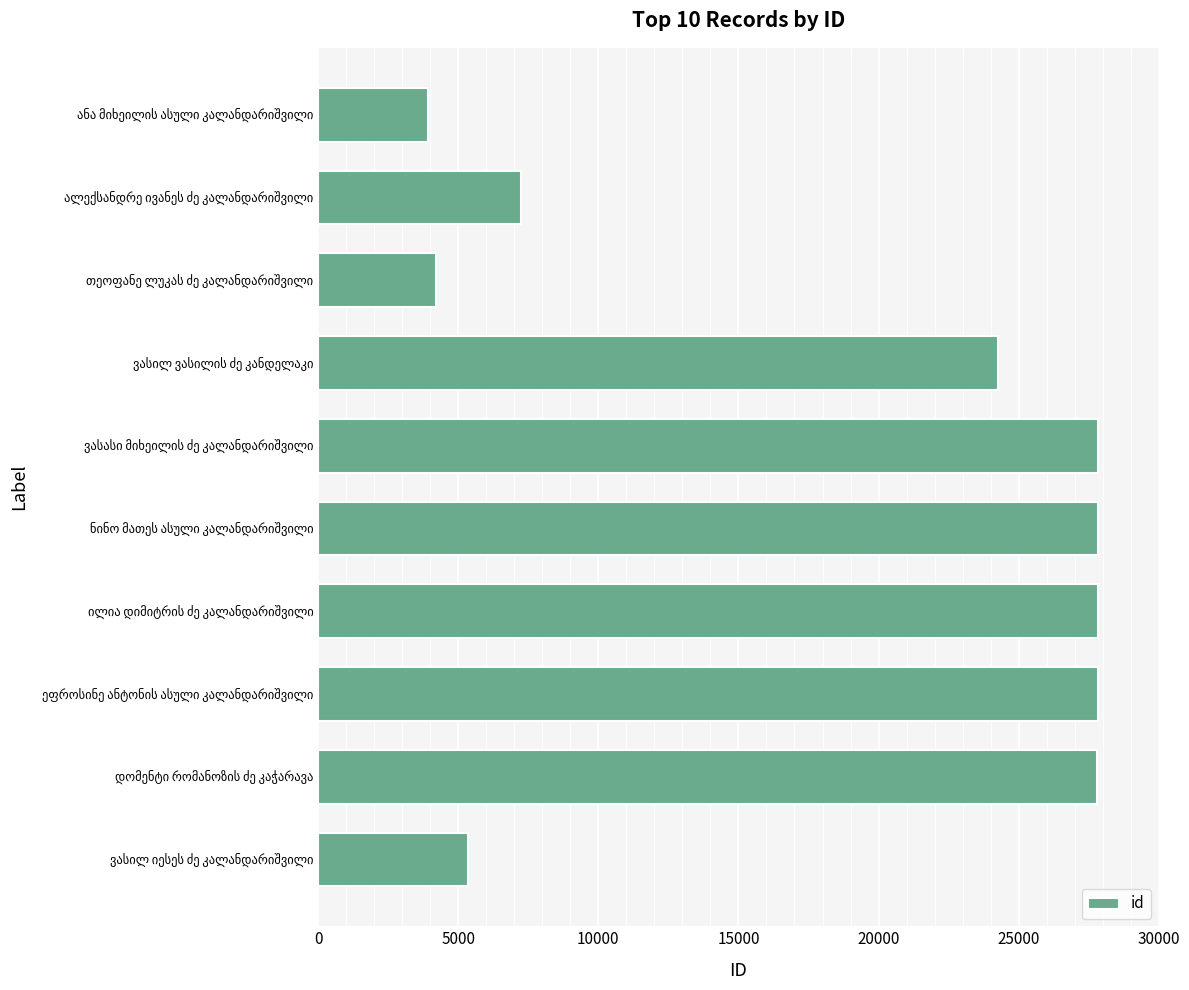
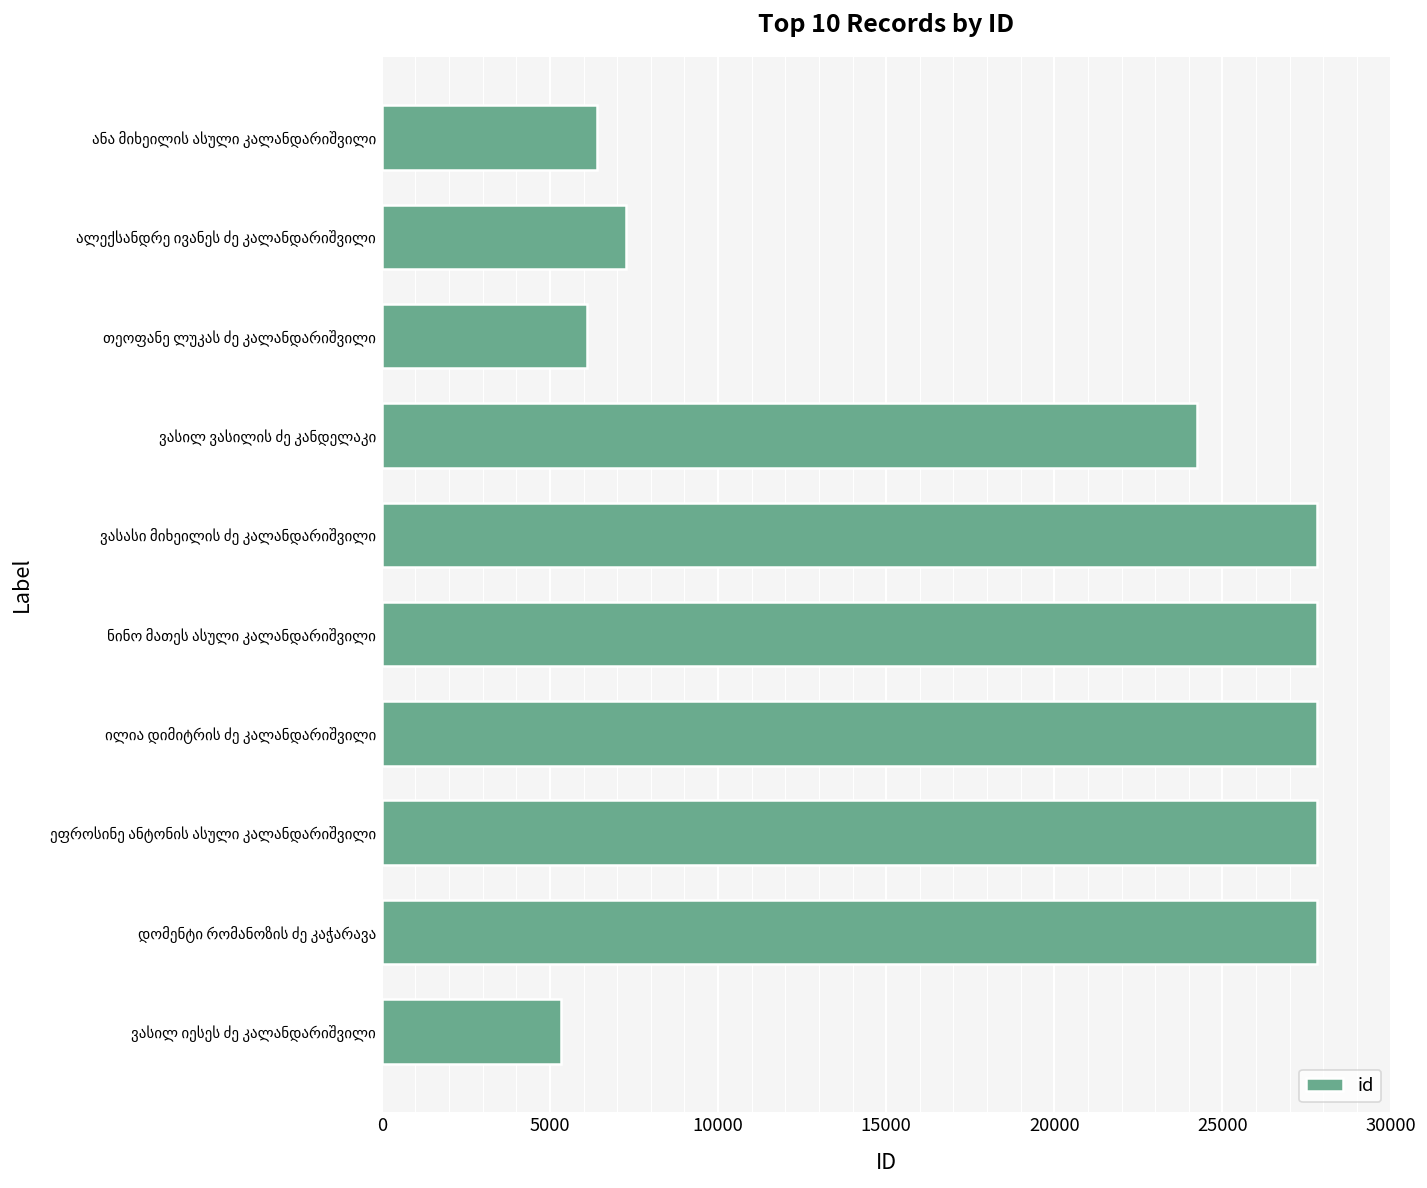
ანა მიხეილის ასული კალანდარიშვილი: 3900 -> 6400
თეოფანე ლუკას ძე კალანდარიშვილი: 4200 -> 6100
